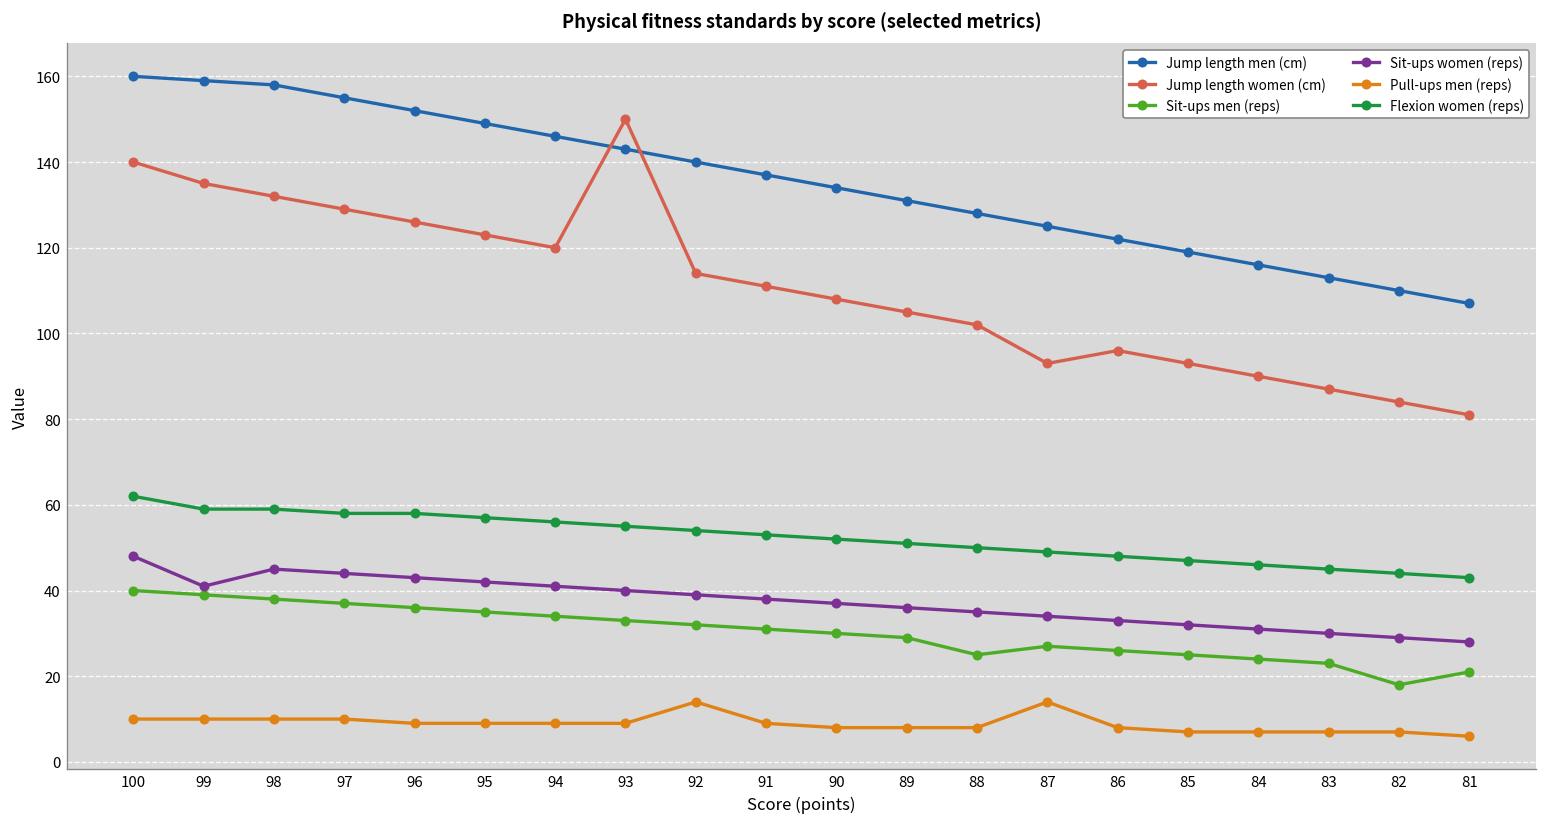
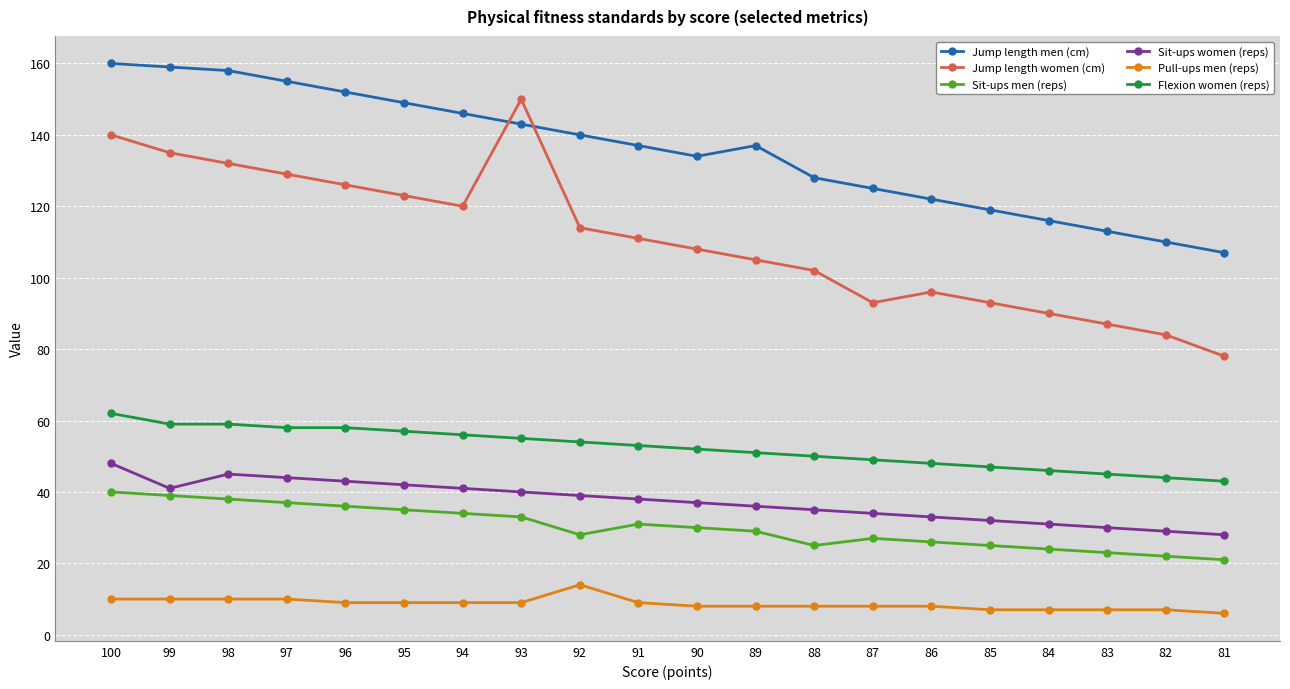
Sit-ups men (reps), 92: 32 -> 28
Jump length men (cm), 89: 131 -> 137
Pull-ups men (reps), 87: 14 -> 8
Sit-ups men (reps), 82: 18 -> 22
Jump length women (cm), 81: 81 -> 78
